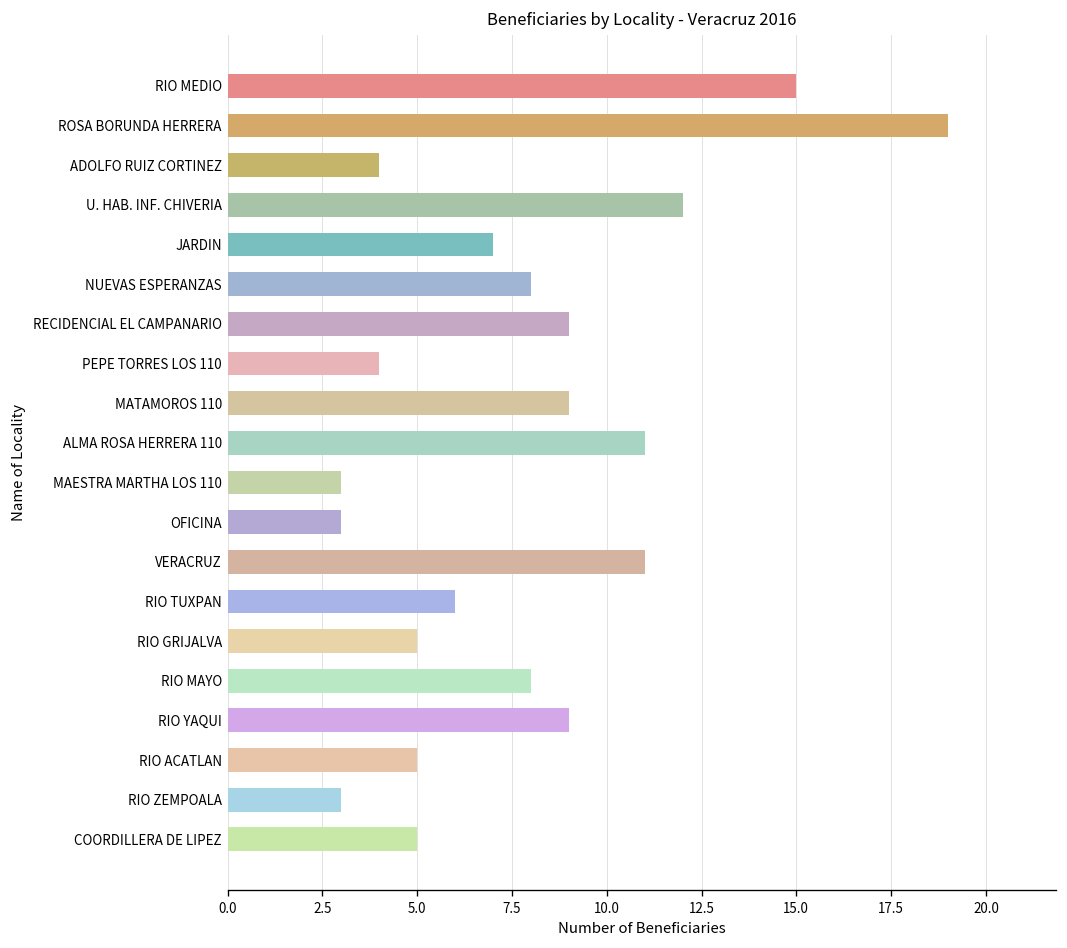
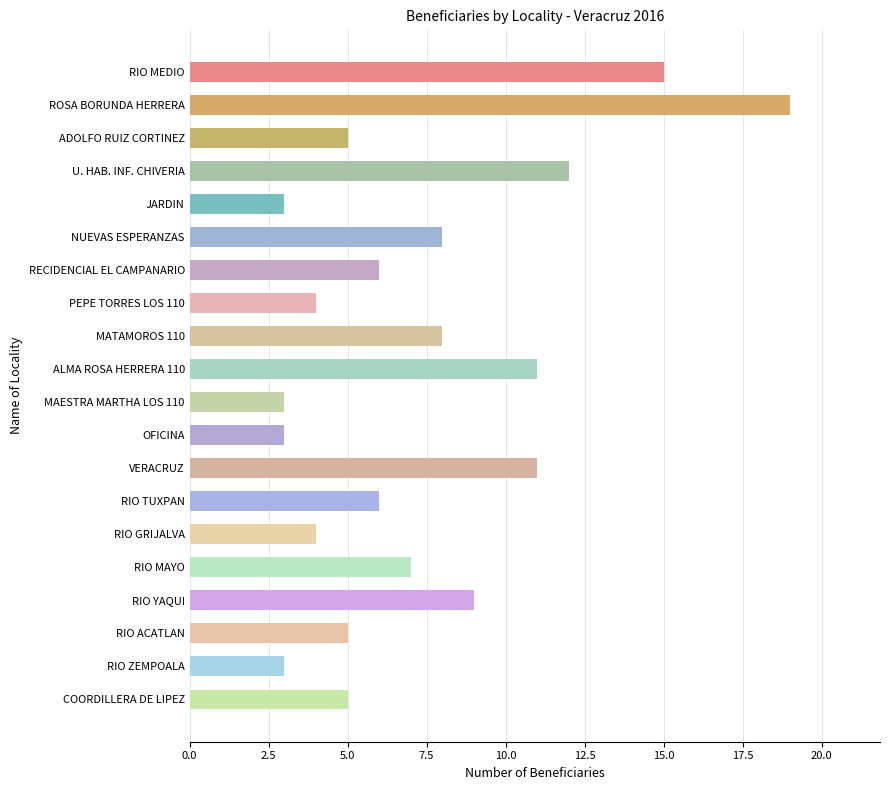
ADOLFO RUIZ CORTINEZ: 4 -> 5
JARDIN: 7 -> 3
RECIDENCIAL EL CAMPANARIO: 9 -> 6
MATAMOROS 110: 9 -> 8
RIO GRIJALVA: 5 -> 4
RIO MAYO: 8 -> 7
